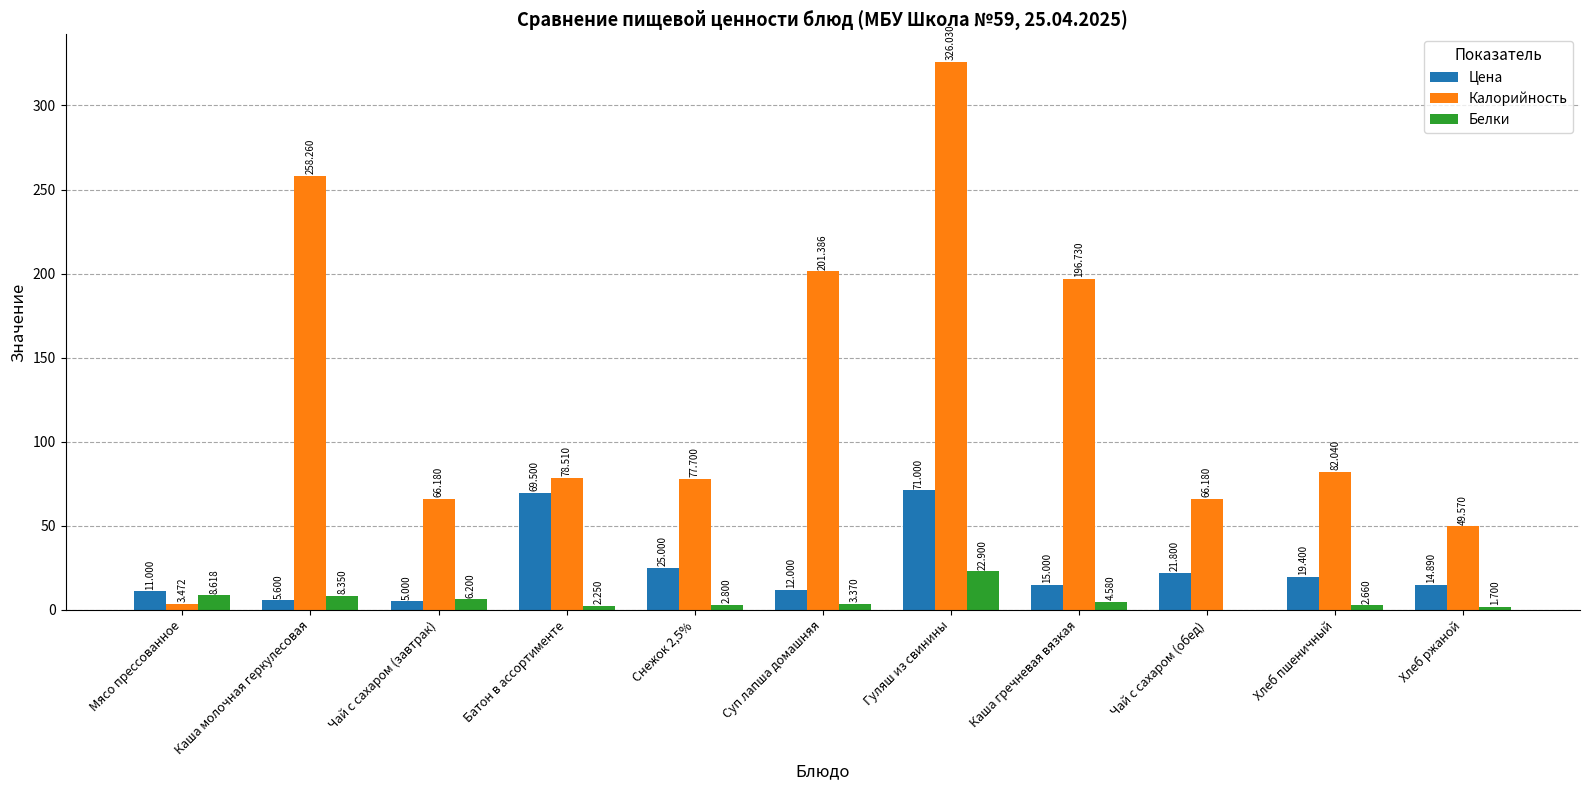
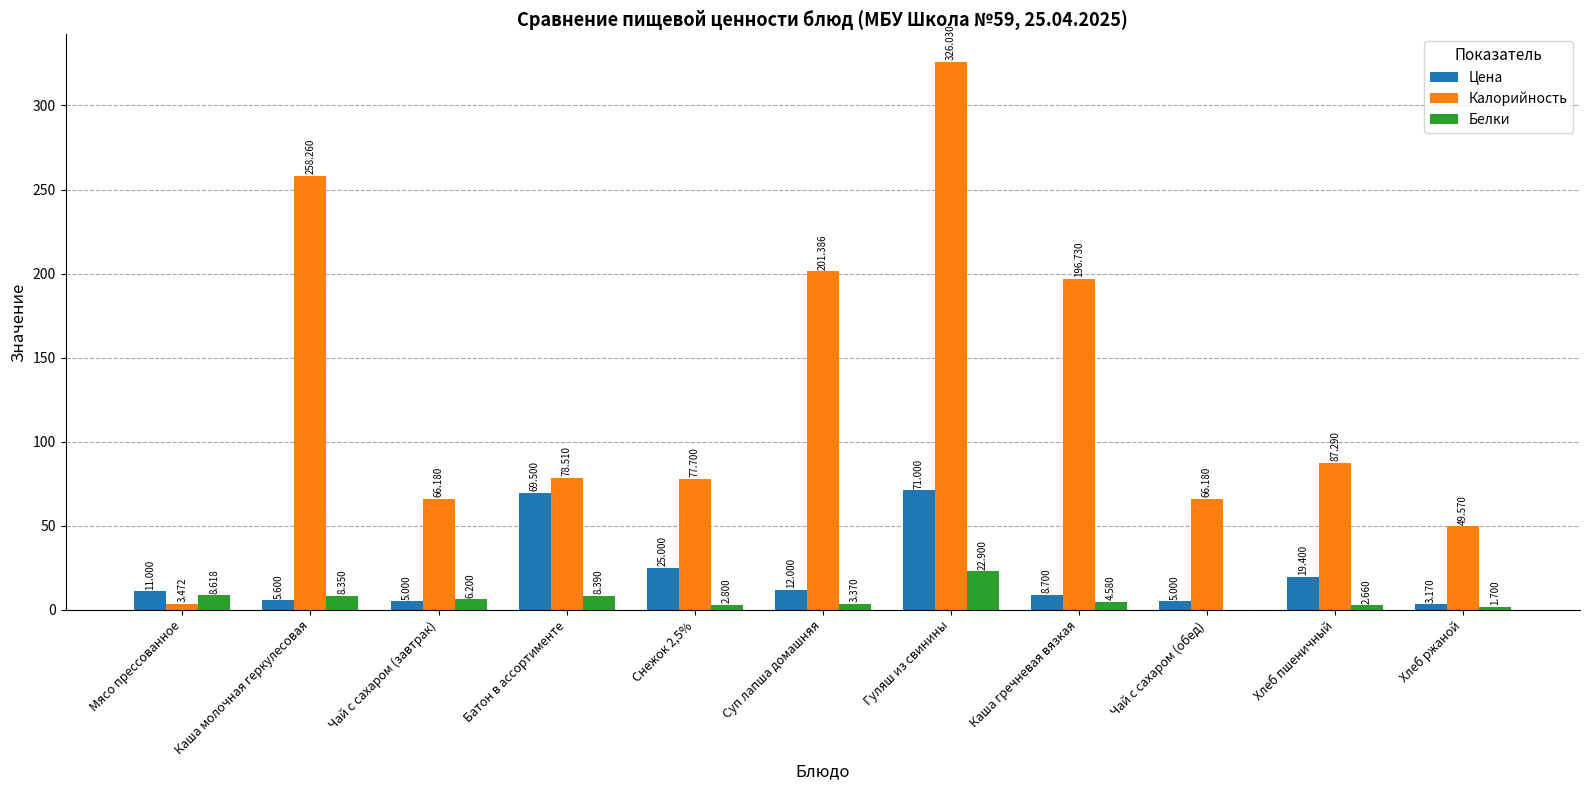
Белки, Батон в ассортименте: 2.250 -> 8.390
Цена, Каша гречневая вязкая: 15.000 -> 8.700
Цена, Чай с сахаром (обед): 21.800 -> 5.000
Калорийность, Хлеб пшеничный: 82.040 -> 87.290
Цена, Хлеб ржаной: 14.890 -> 3.170
